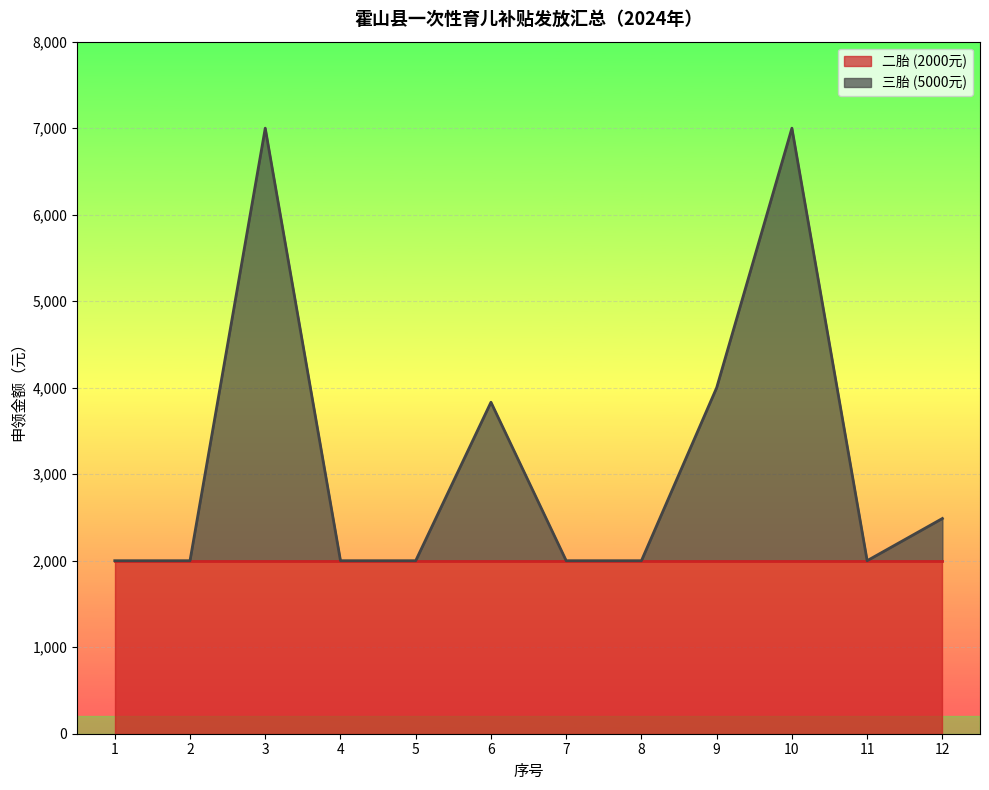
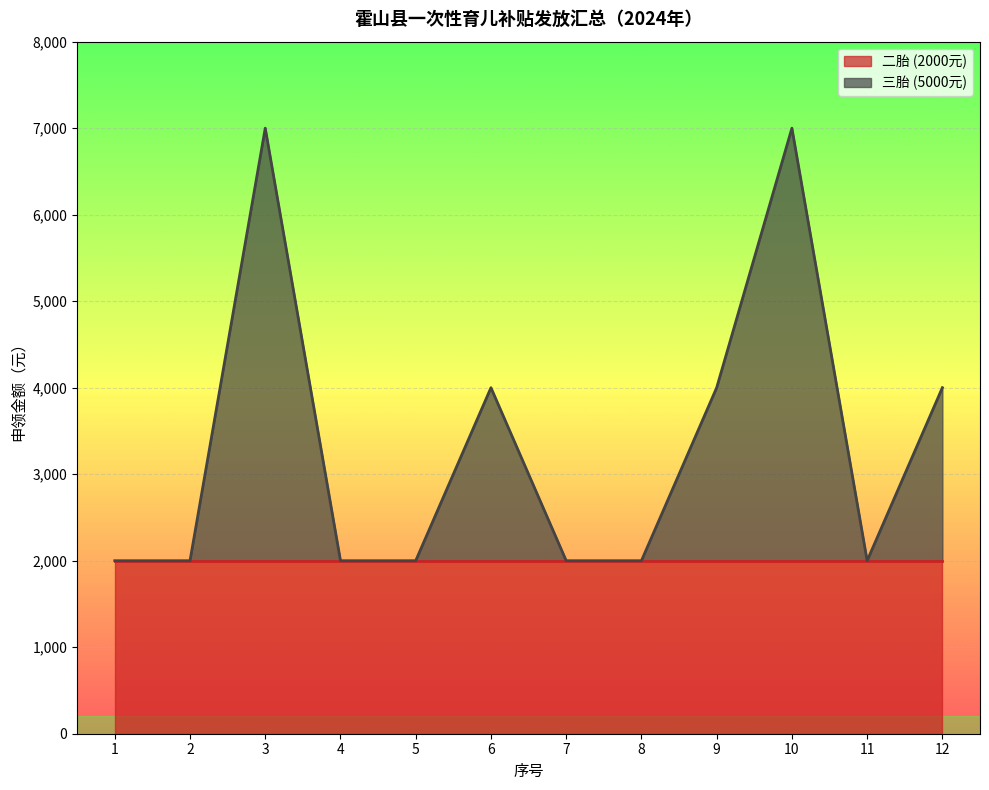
三胎 (5000元), 6: 3,800 -> 4,000
三胎 (5000元), 12: 2,500 -> 4,000
